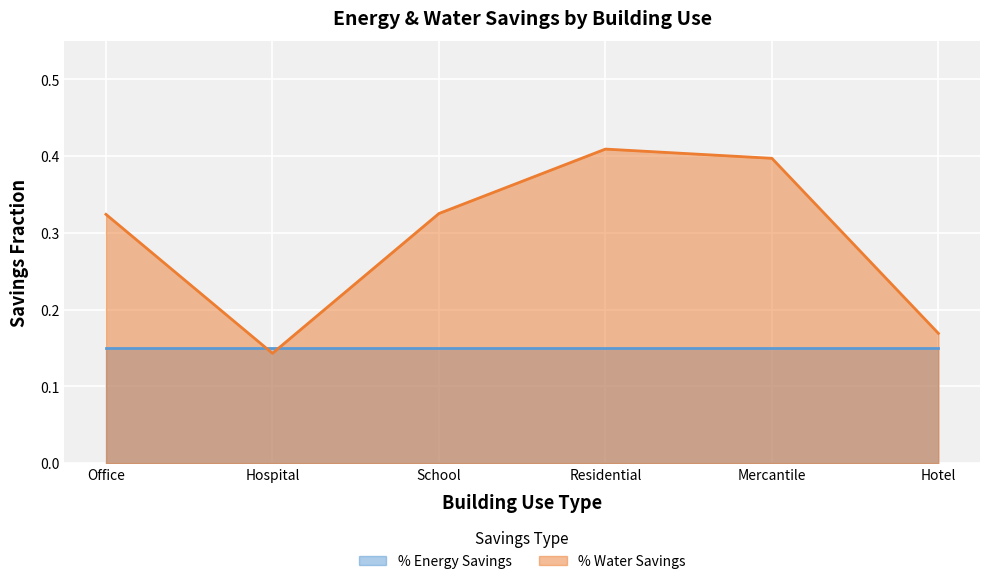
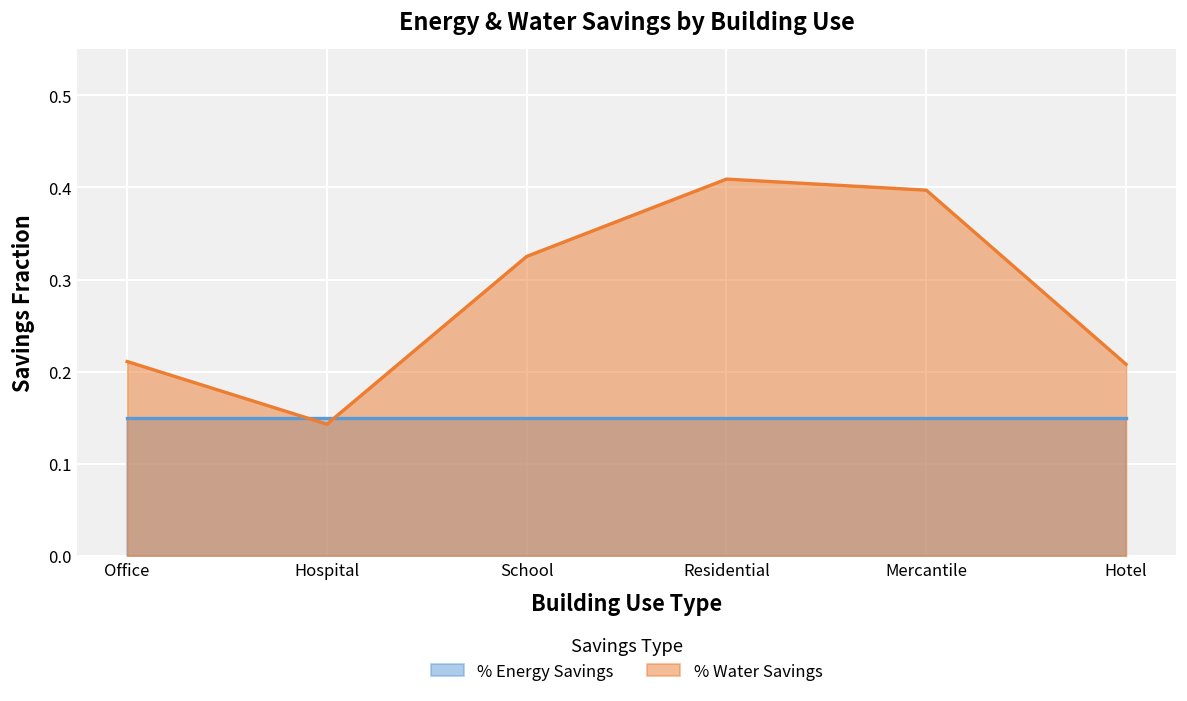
% Water Savings, Office: 0.32 -> 0.21
% Water Savings, Hotel: 0.17 -> 0.21
